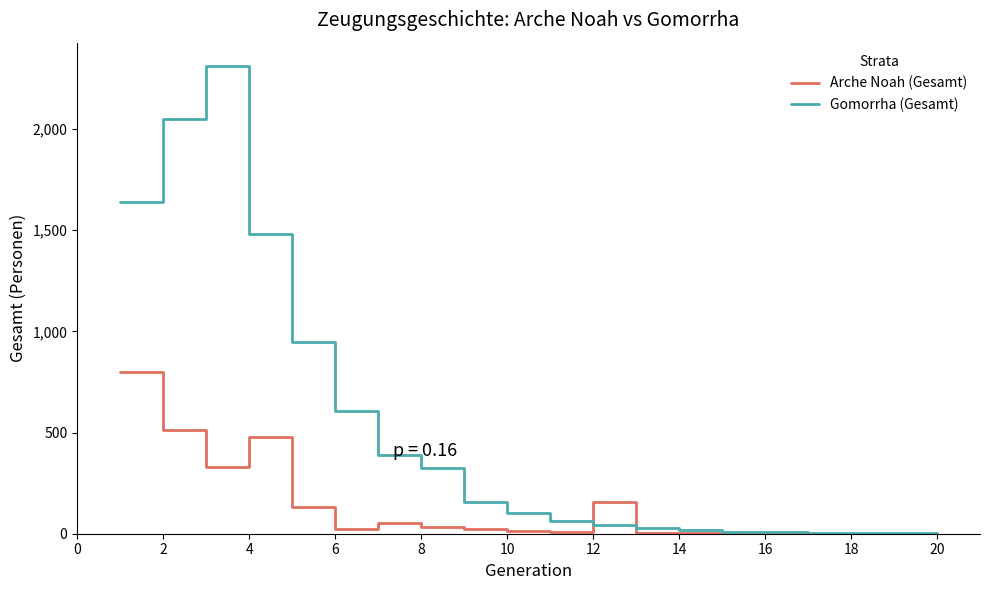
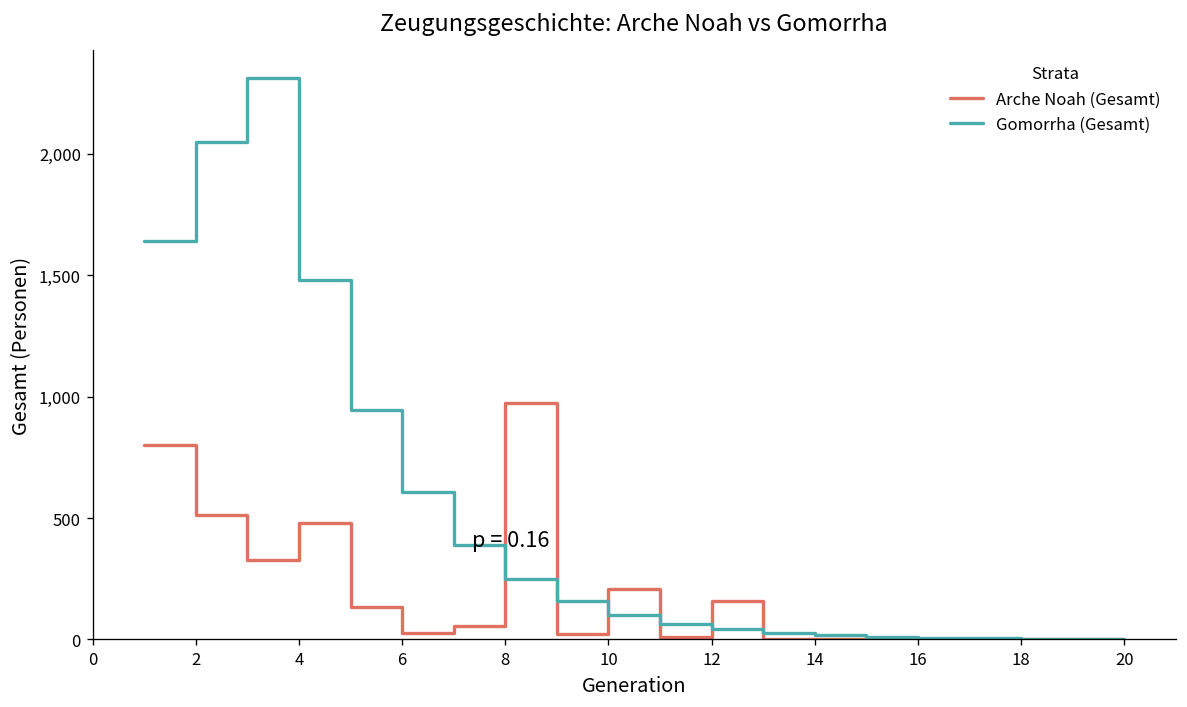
Arche Noah (Gesamt), 8: 40 -> 970
Gomorrha (Gesamt), 8: 320 -> 250
Arche Noah (Gesamt), 10: 10 -> 210
